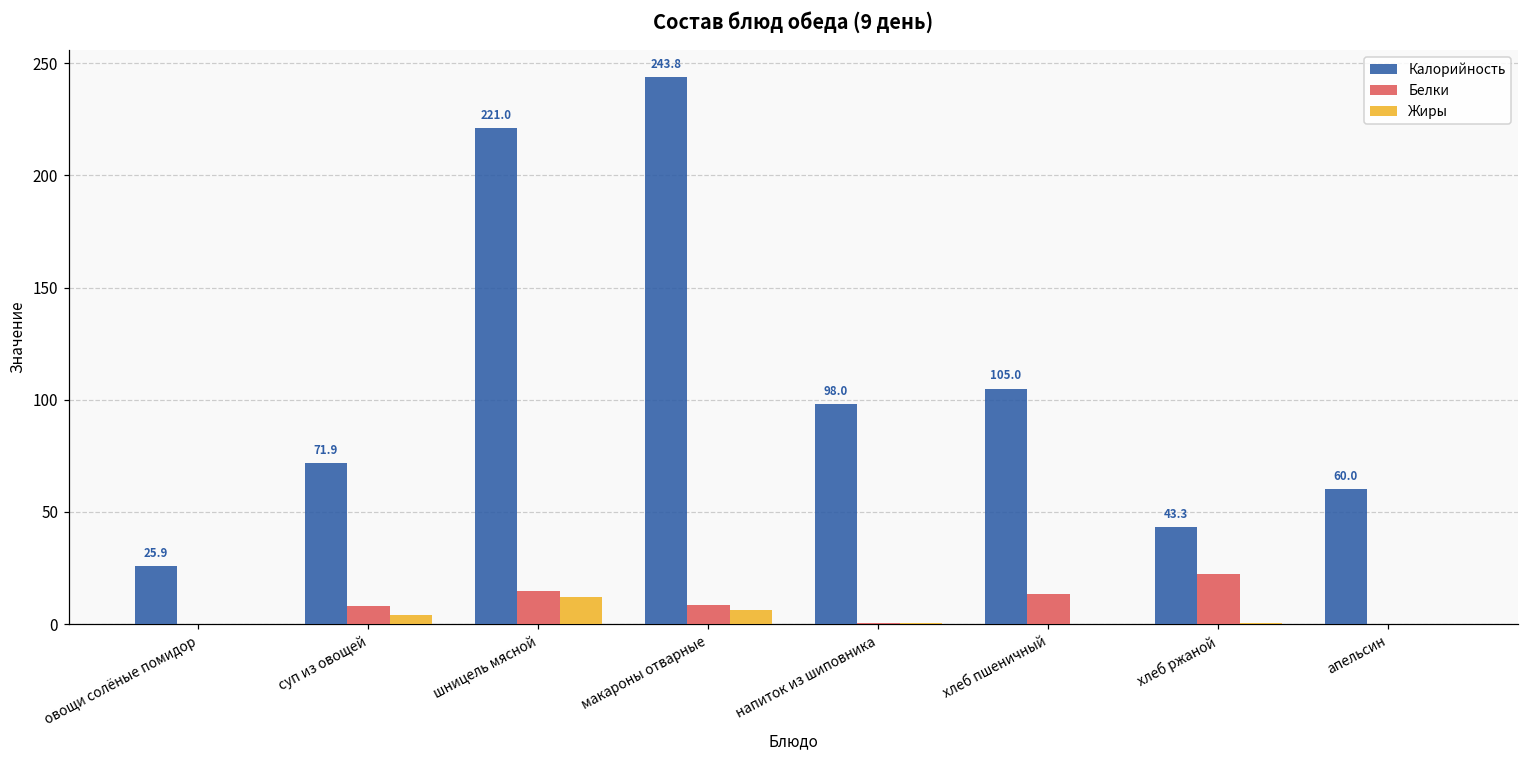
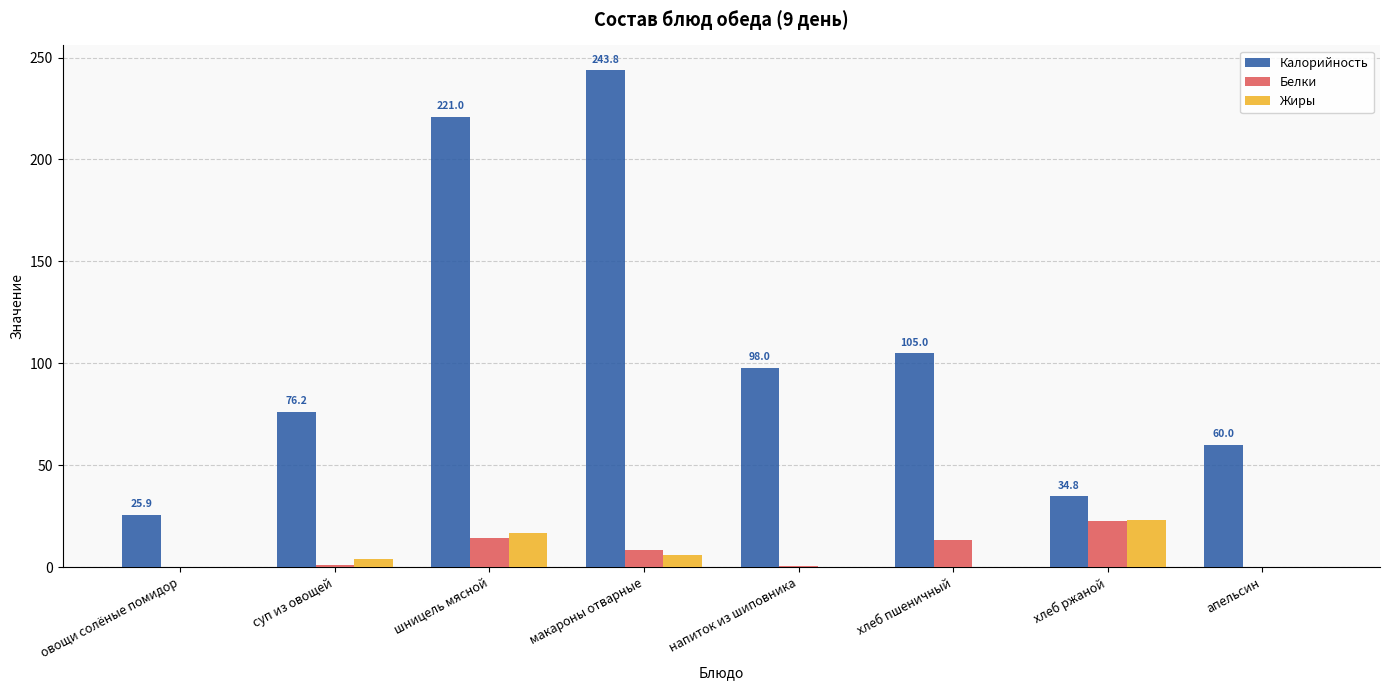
Калорийность, суп из овощей: 71.9 -> 76.2
Белки, суп из овощей: 8 -> 1
Жиры, шницель мясной: 12 -> 17
Калорийность, хлеб ржаной: 43.3 -> 34.8
Жиры, хлеб ржаной: 0 -> 23
